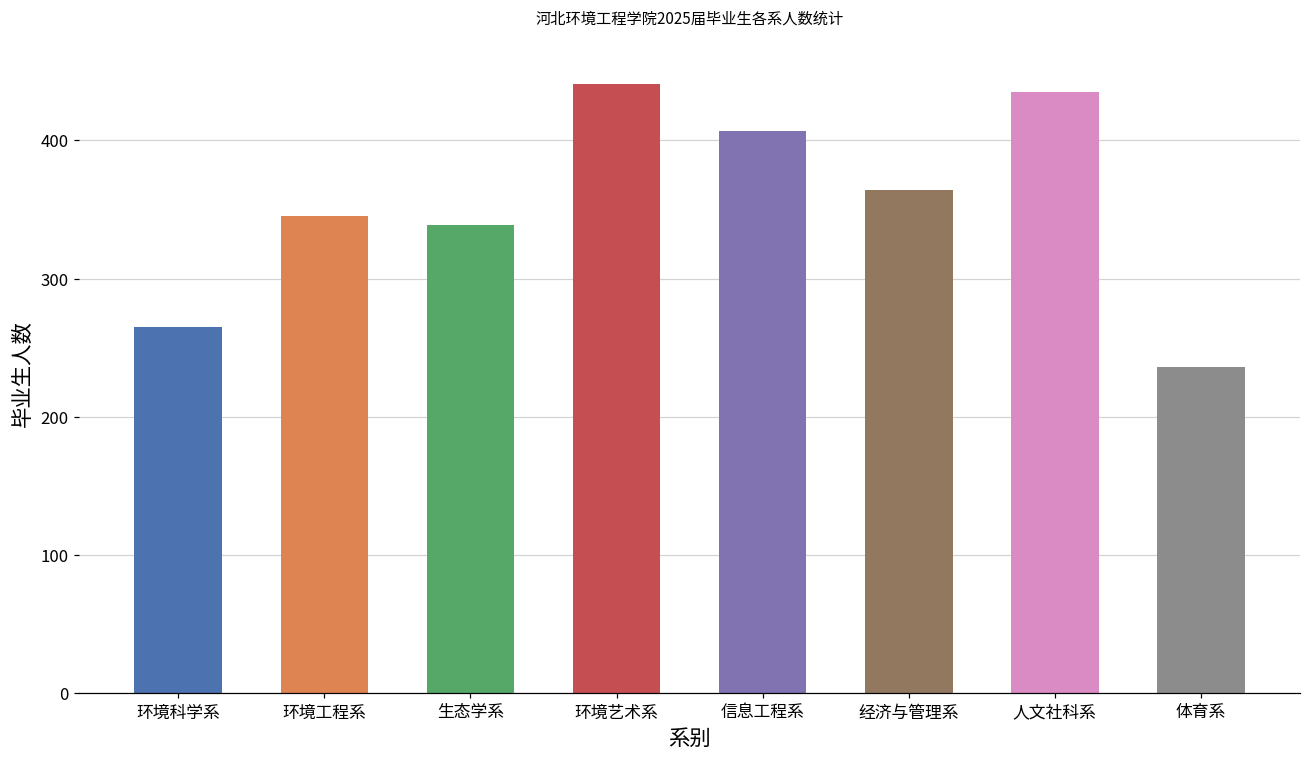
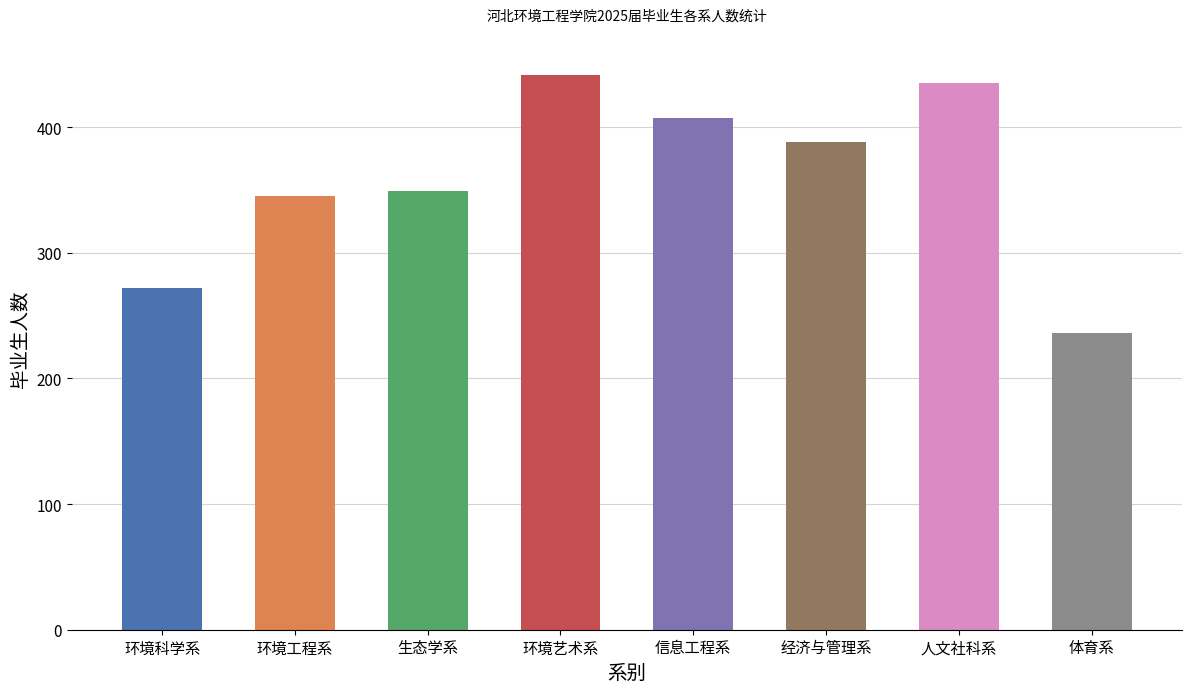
环境科学系: 265 -> 272
生态学系: 339 -> 349
经济与管理系: 364 -> 388
